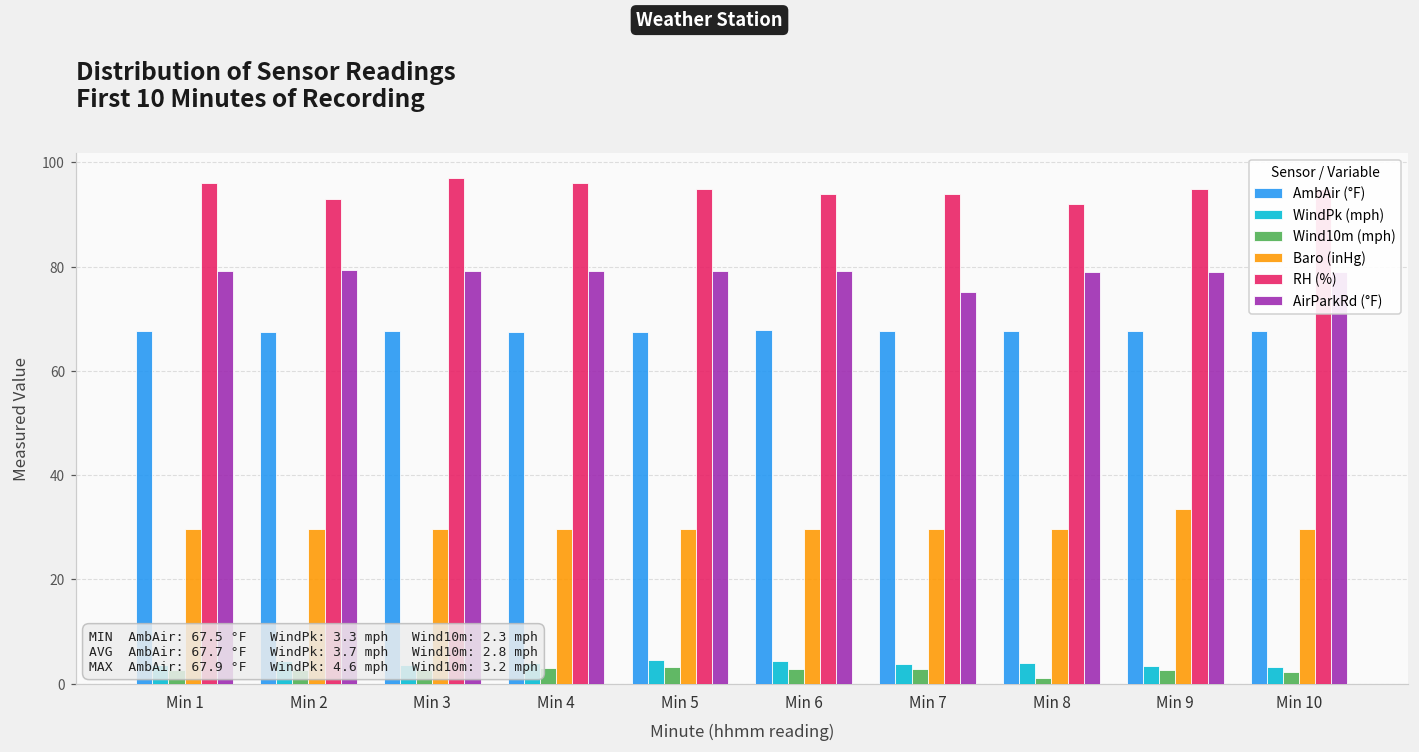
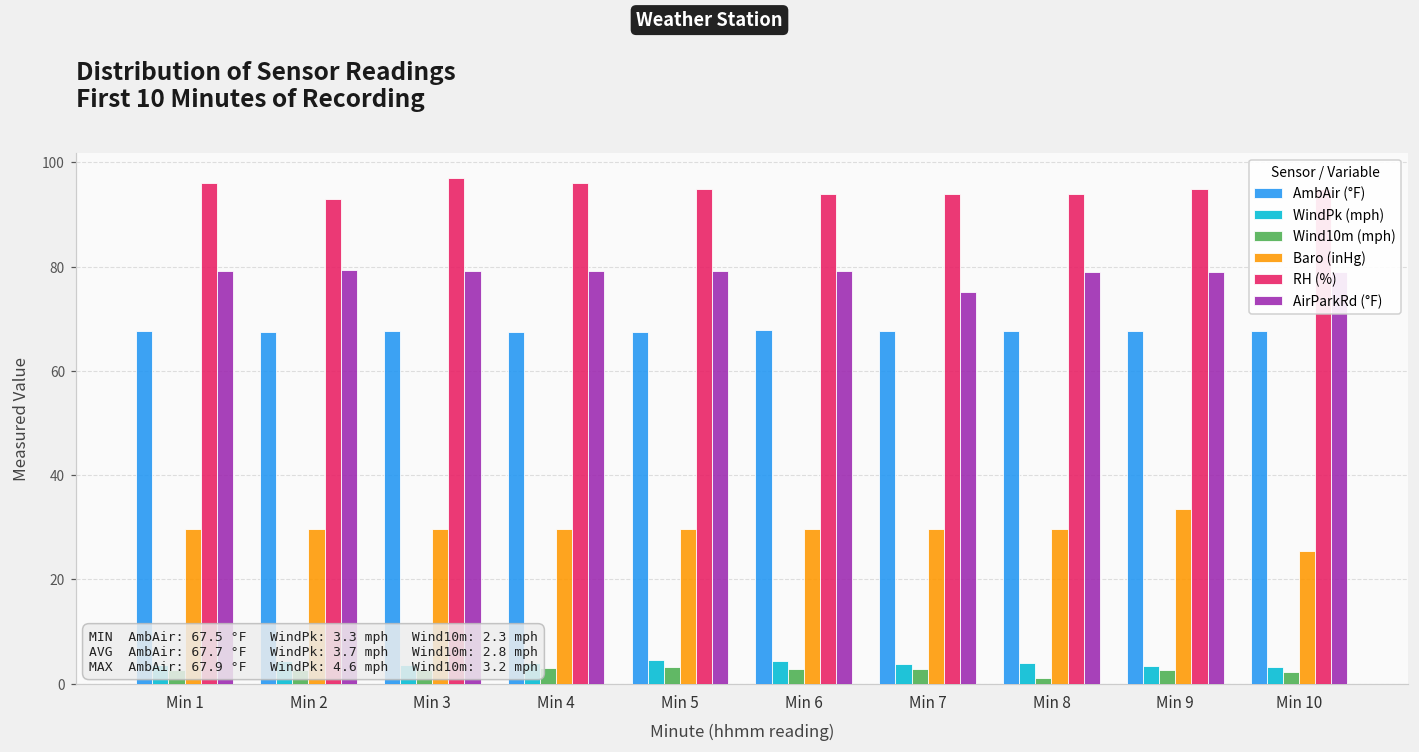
RH (%), Min 8: 92 -> 94
Baro (inHg), Min 10: 30 -> 25
